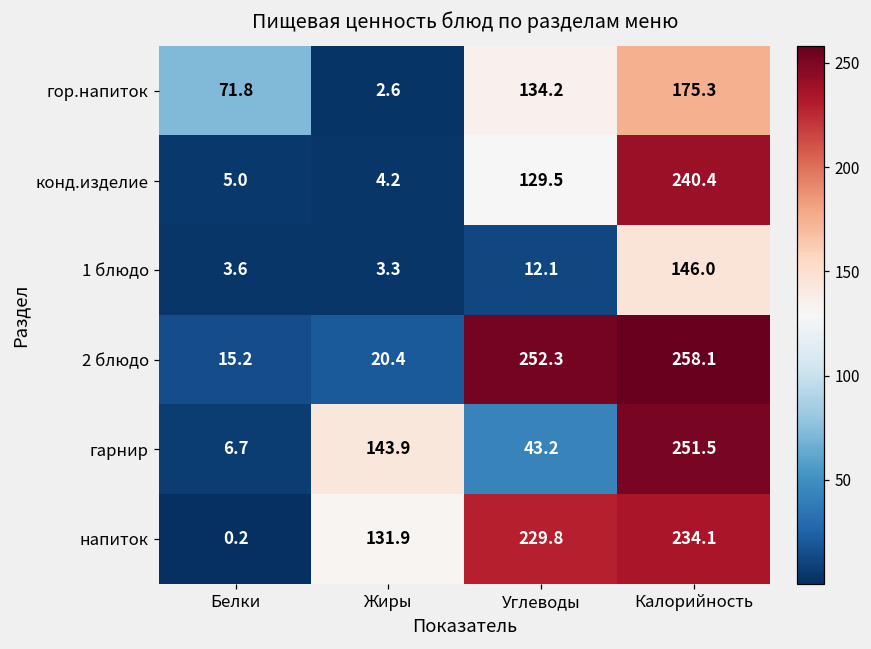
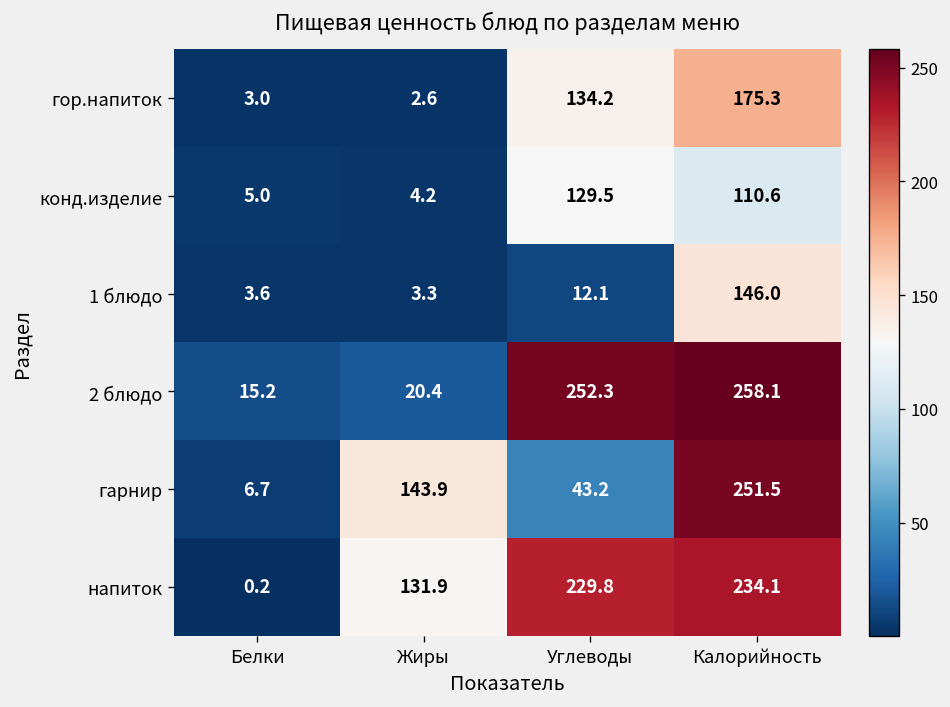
гор.напиток, Белки: 71.8 -> 3.0
конд.изделие, Калорийность: 240.4 -> 110.6
